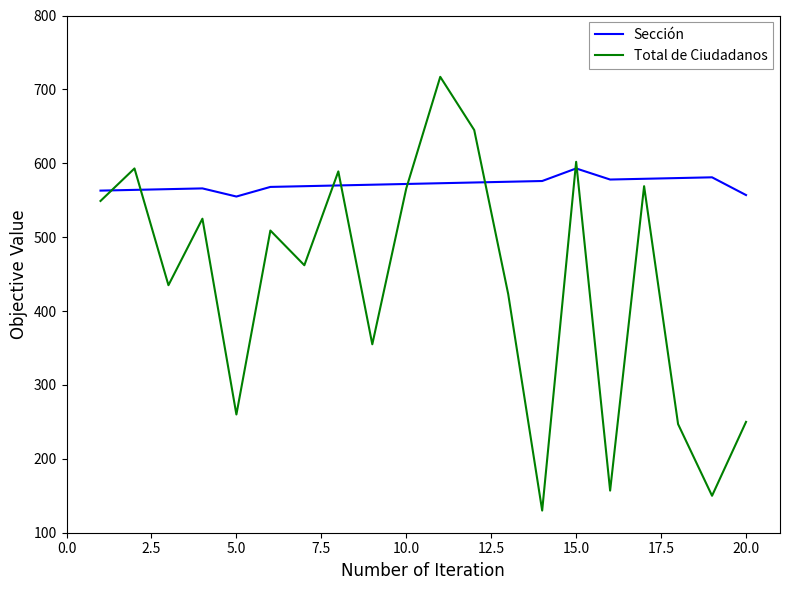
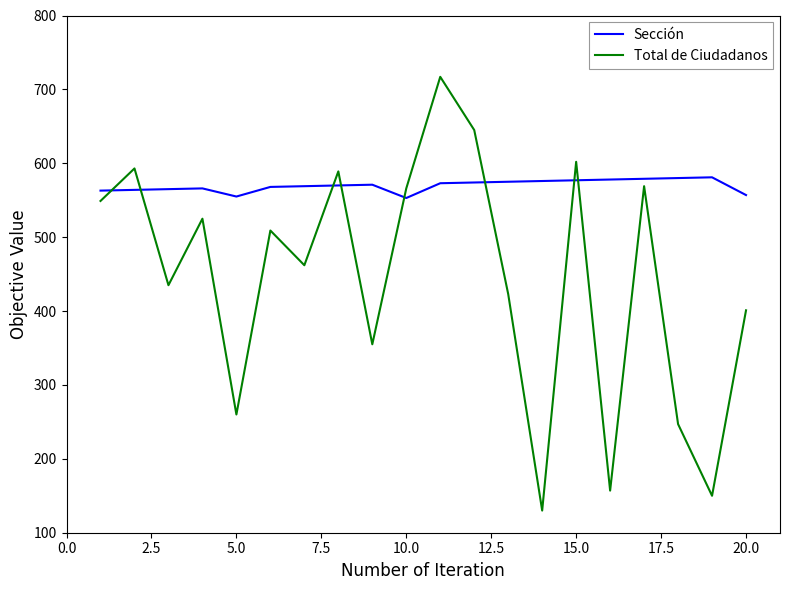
Sección, 10.0: 570 -> 550
Sección, 15.0: 590 -> 580
Total de Ciudadanos, 20.0: 250 -> 400
